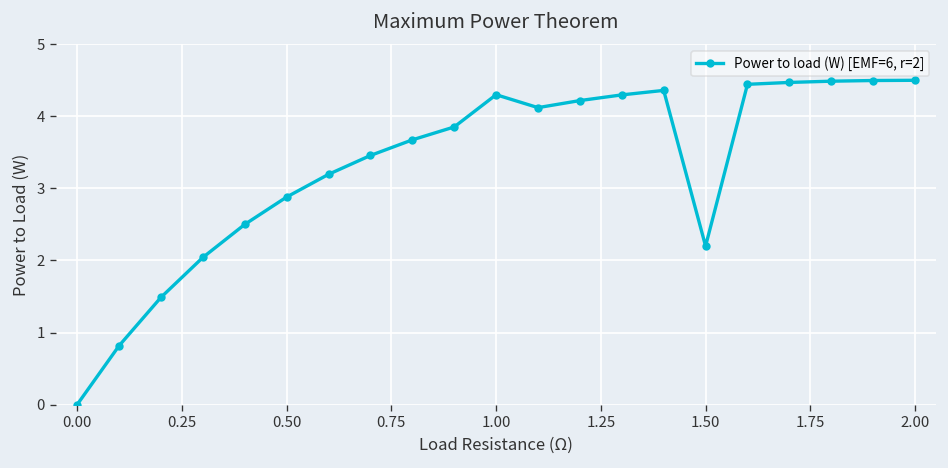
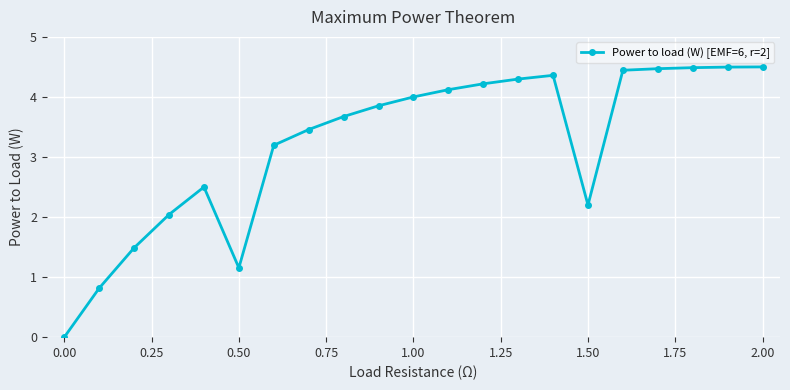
0.50: 2.9 -> 1.2
1.00: 4.3 -> 4.0
